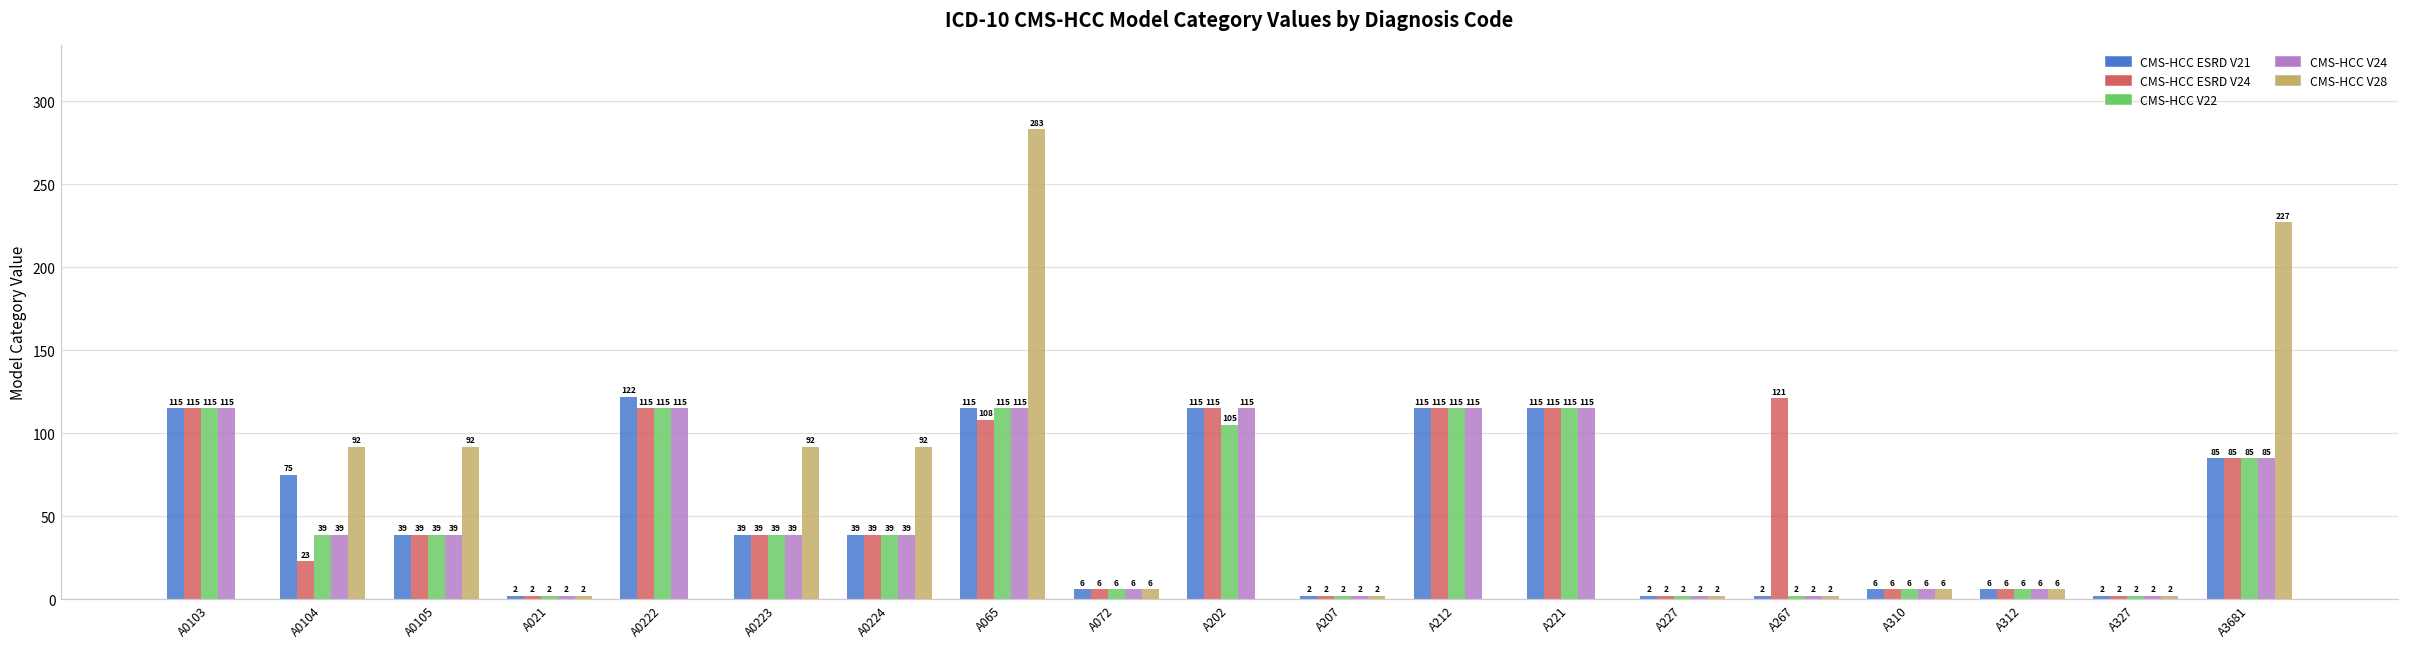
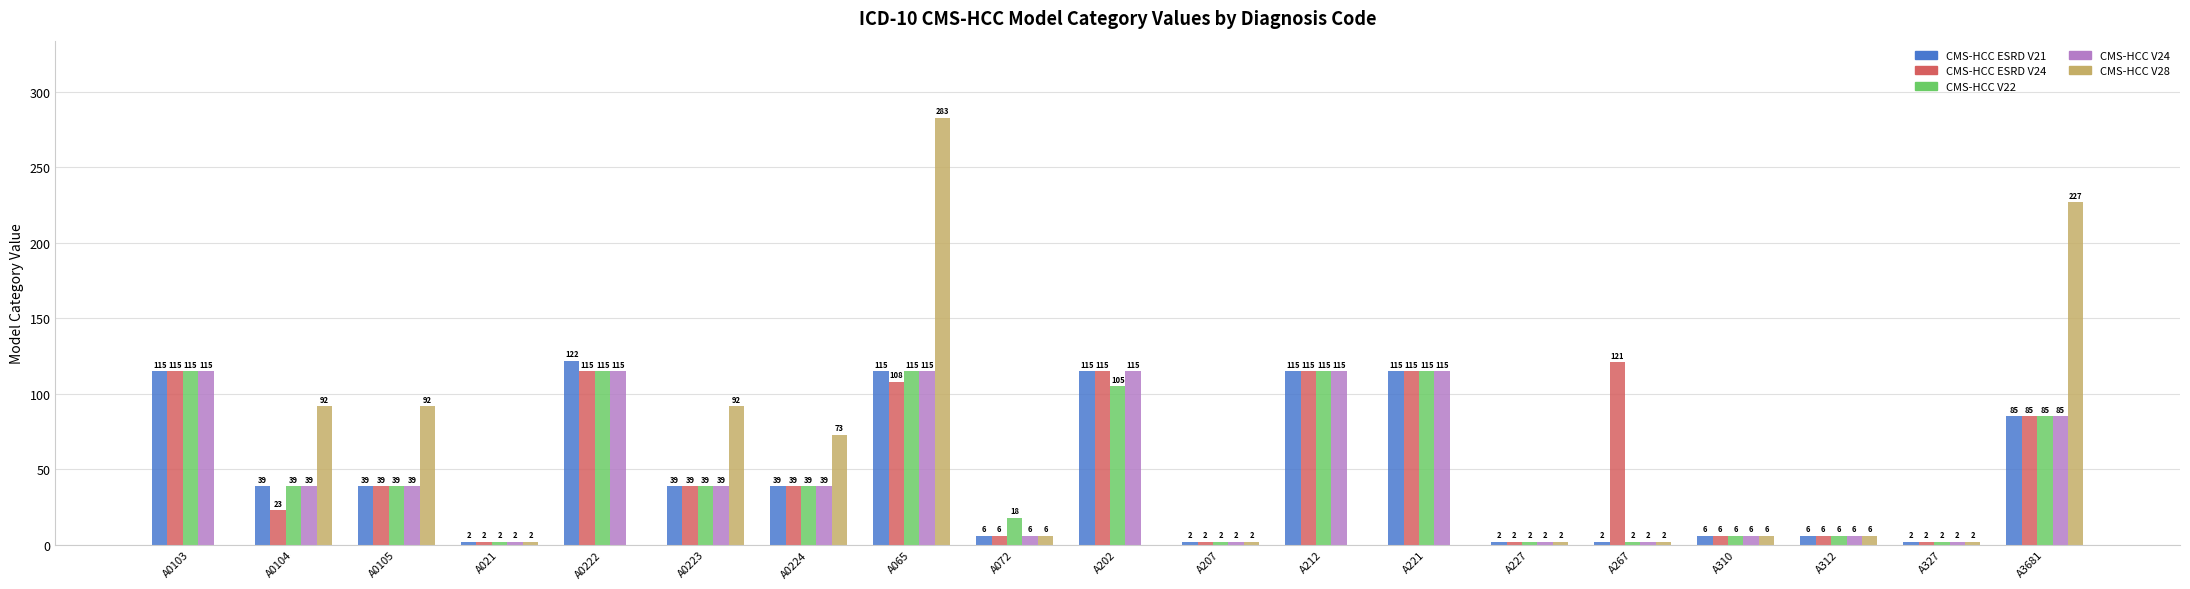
CMS-HCC ESRD V21, A0104: 75 -> 39
CMS-HCC V28, A0224: 92 -> 73
CMS-HCC V22, A072: 6 -> 18
